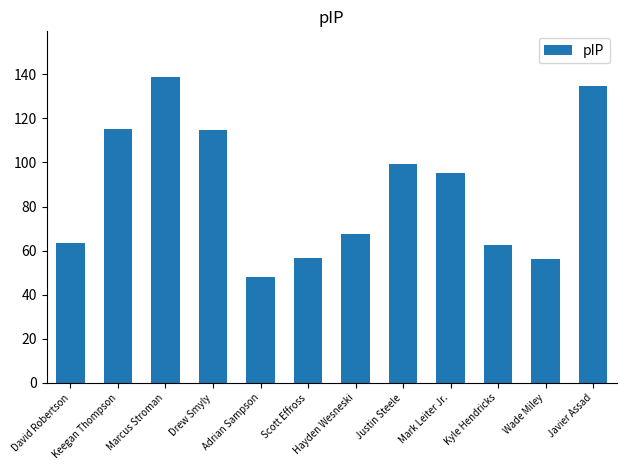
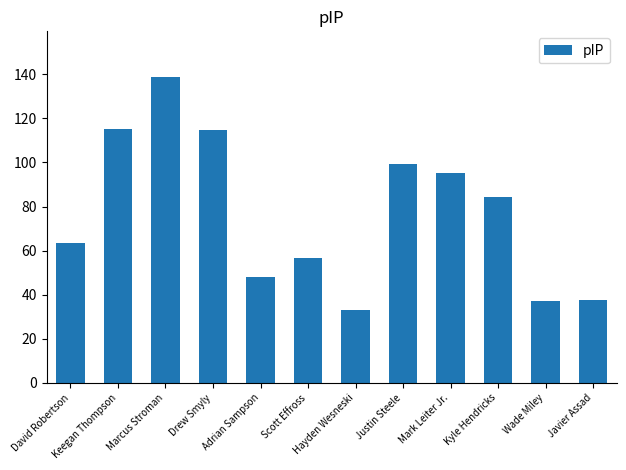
Hayden Wesneski: 68 -> 33
Kyle Hendricks: 62 -> 84
Wade Miley: 56 -> 37
Javier Assad: 135 -> 38
